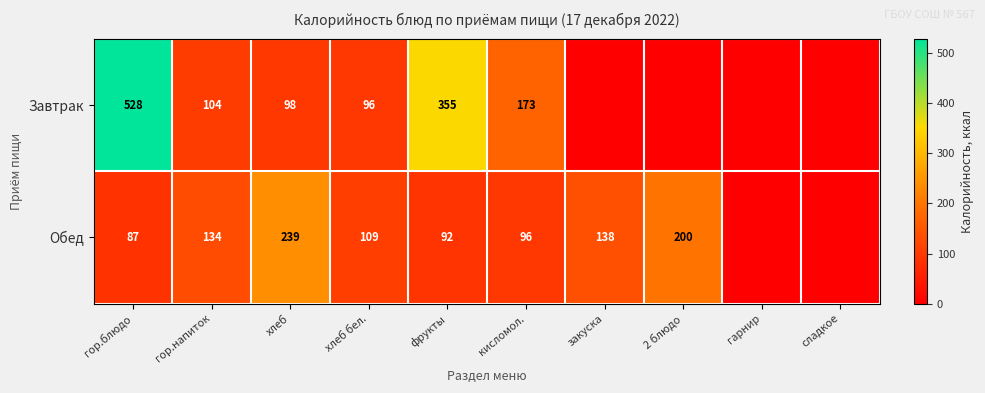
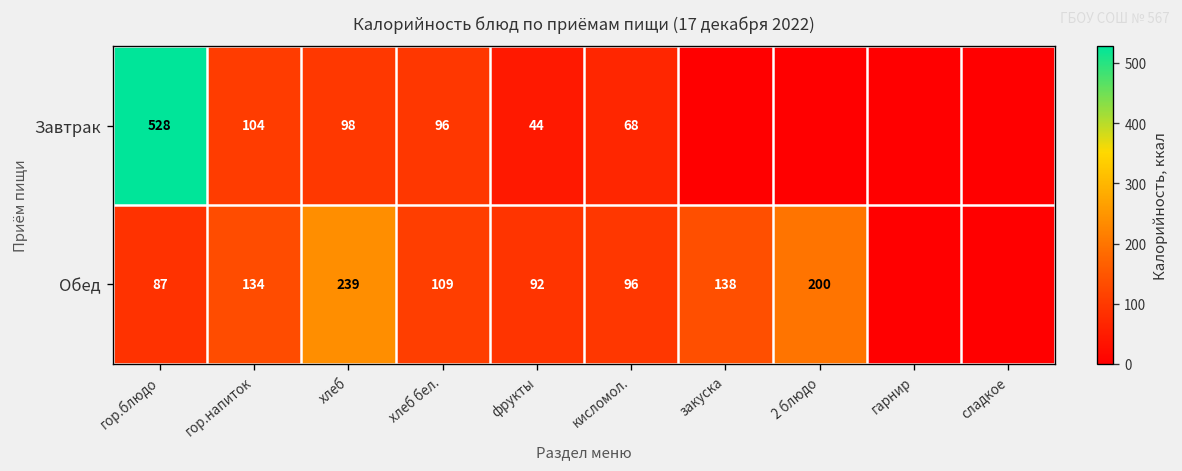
Завтрак, фрукты: 355 -> 44
Завтрак, кисломол.: 173 -> 68
